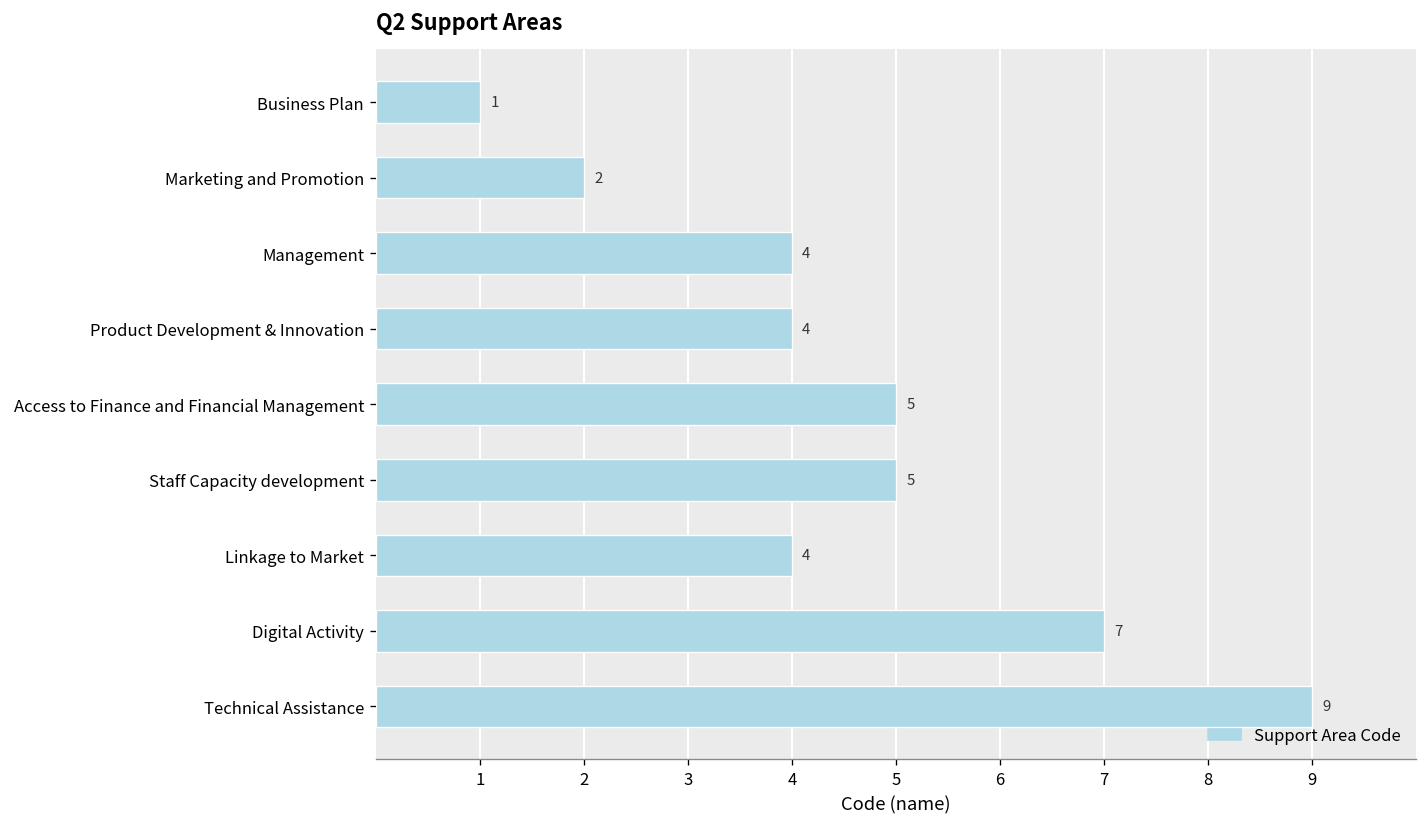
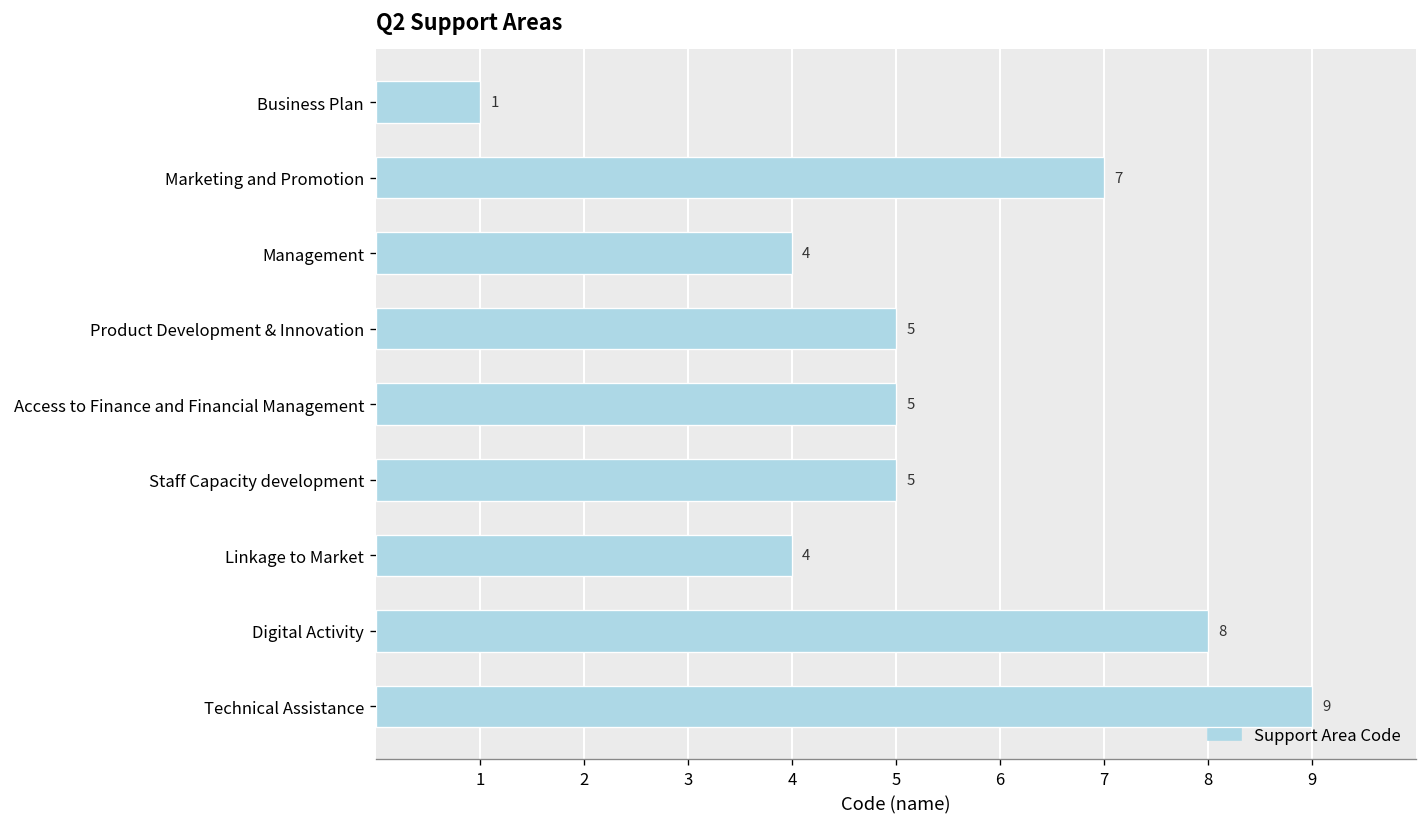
Marketing and Promotion: 2 -> 7
Product Development & Innovation: 4 -> 5
Digital Activity: 7 -> 8
